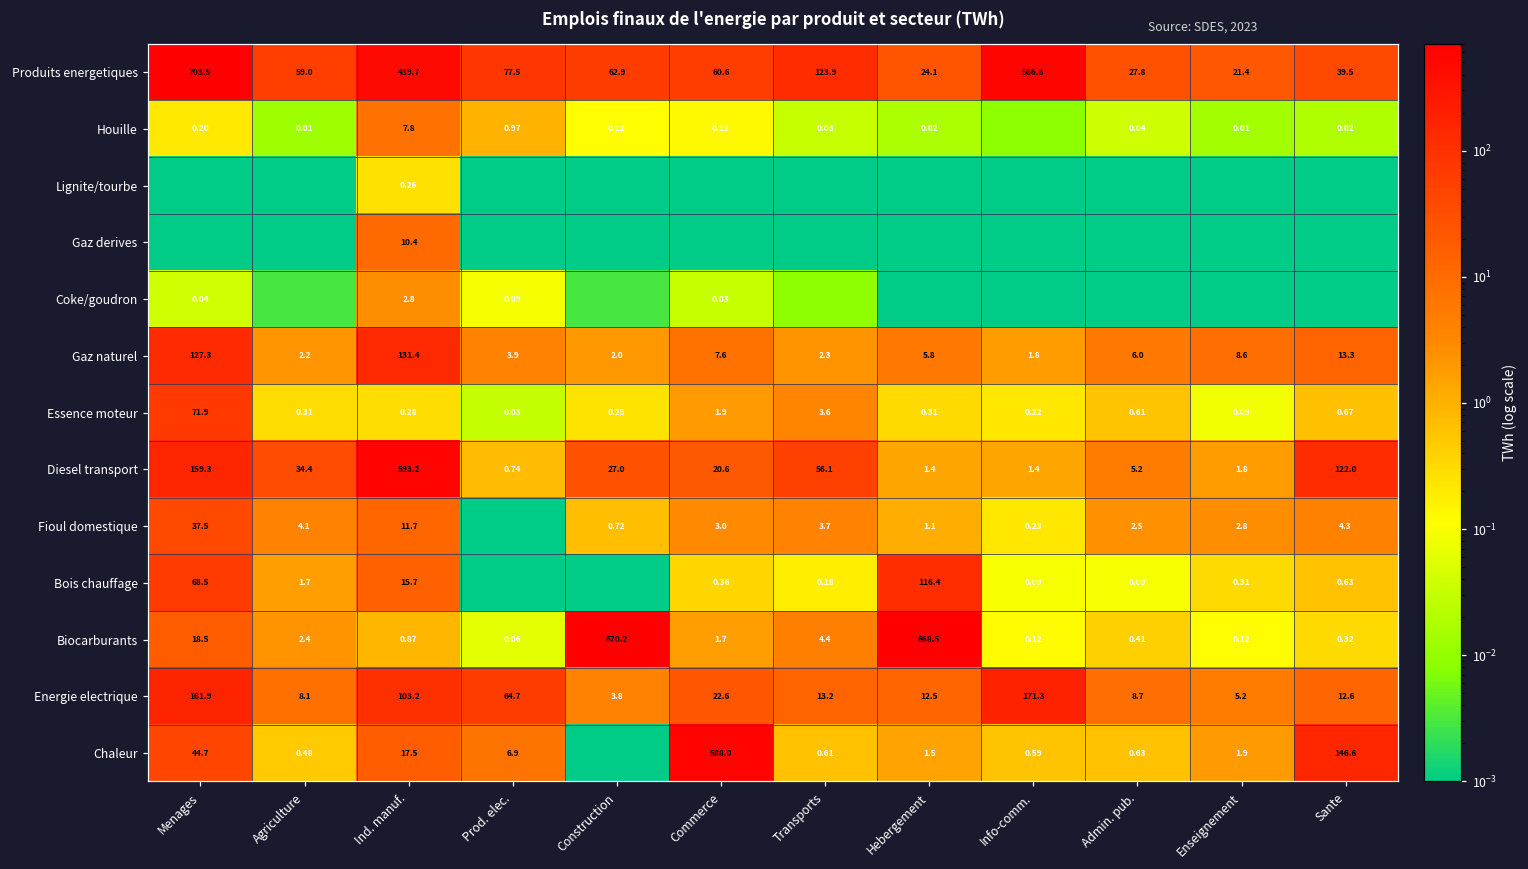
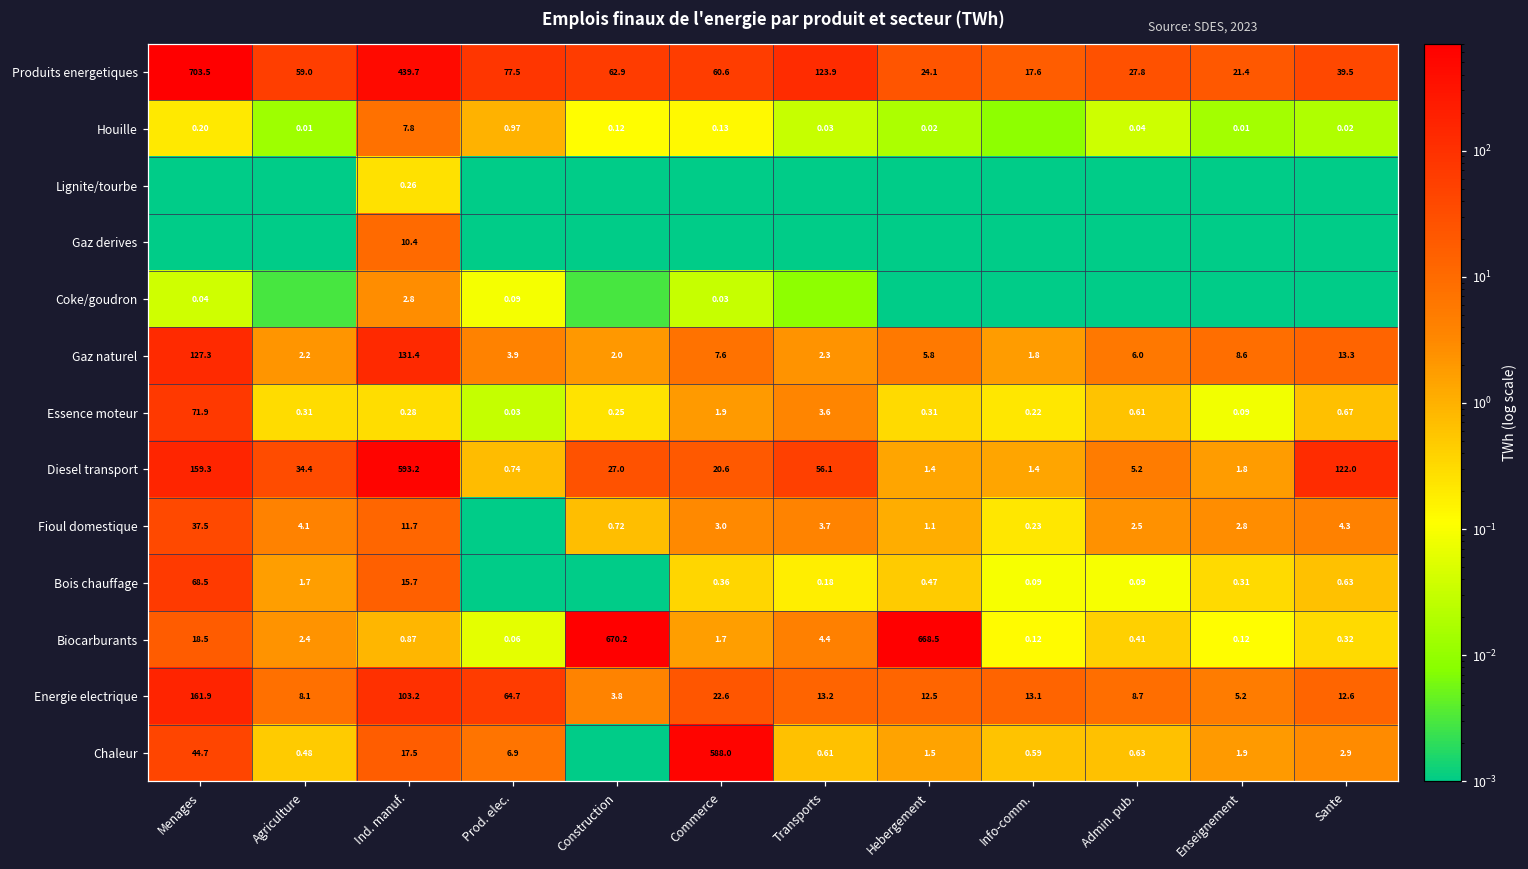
Produits energetiques, Info-comm.: 566.6 -> 17.6
Bois chauffage, Hebergement: 116.4 -> 0.47
Energie electrique, Info-comm.: 171.3 -> 13.1
Chaleur, Sante: 146.6 -> 2.9
